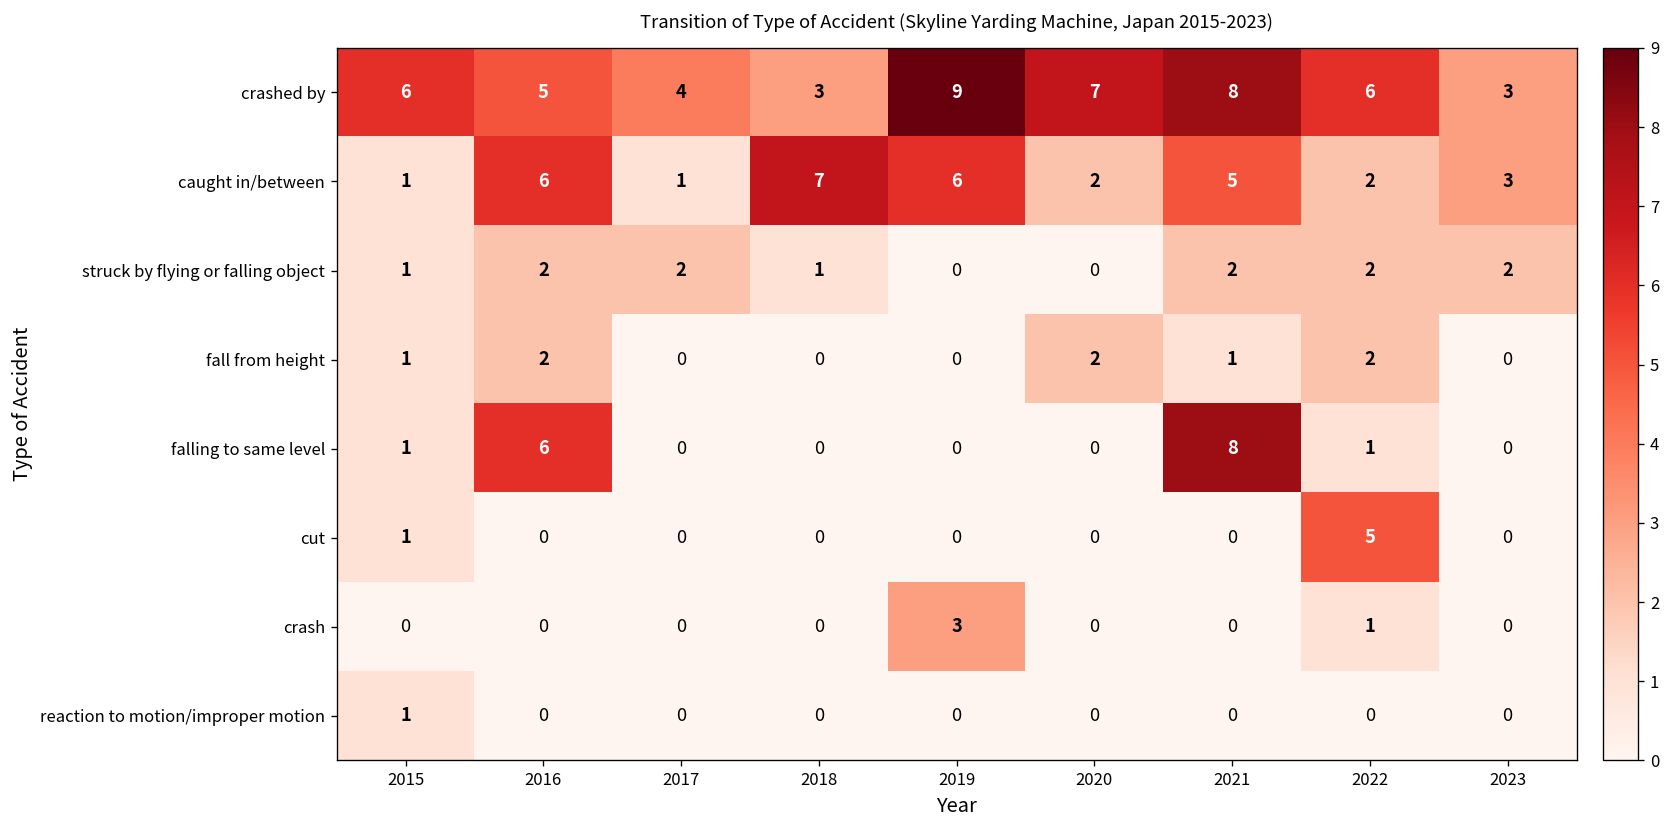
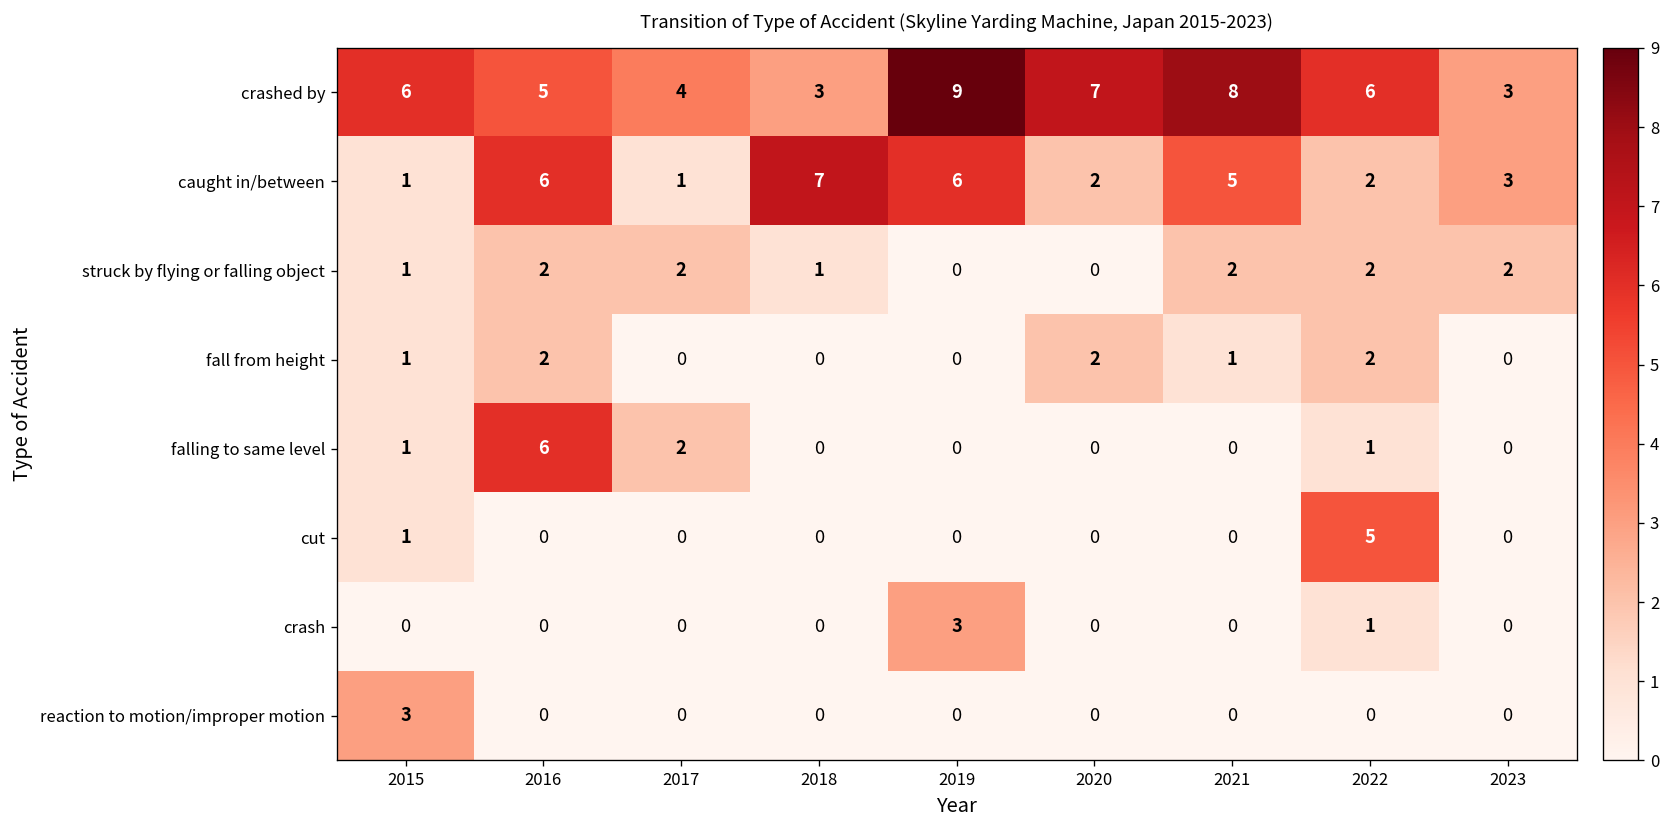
falling to same level, 2017: 0 -> 2
falling to same level, 2021: 8 -> 0
reaction to motion/improper motion, 2015: 1 -> 3
